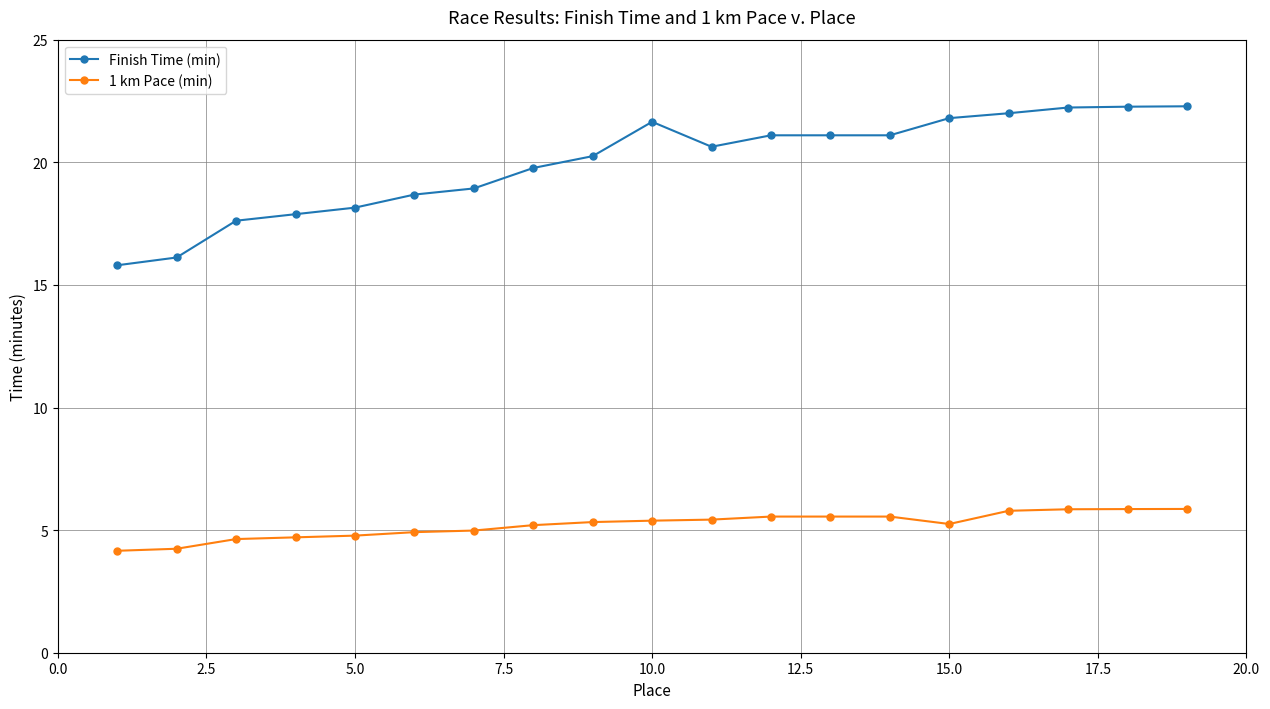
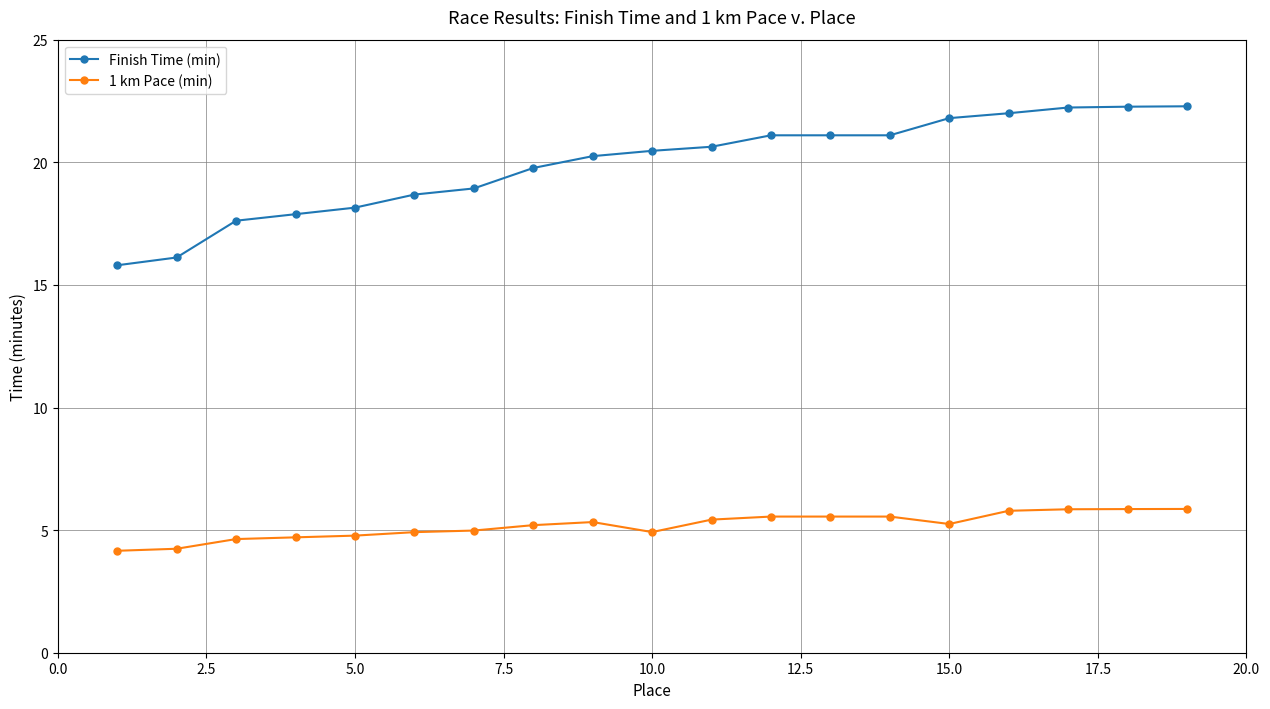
Finish Time (min), 10.0: 21.7 -> 20.5
1 km Pace (min), 10.0: 5.4 -> 4.9
